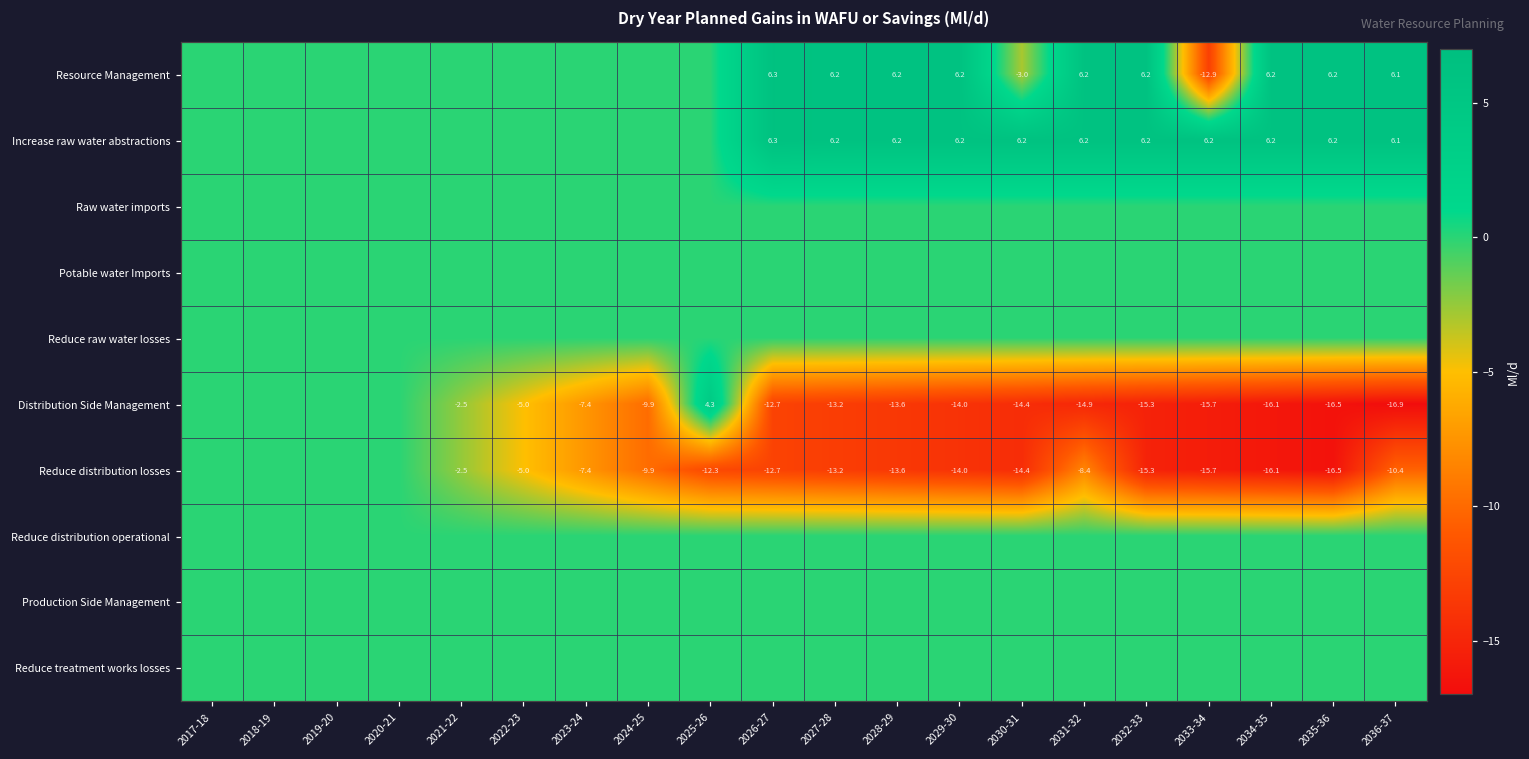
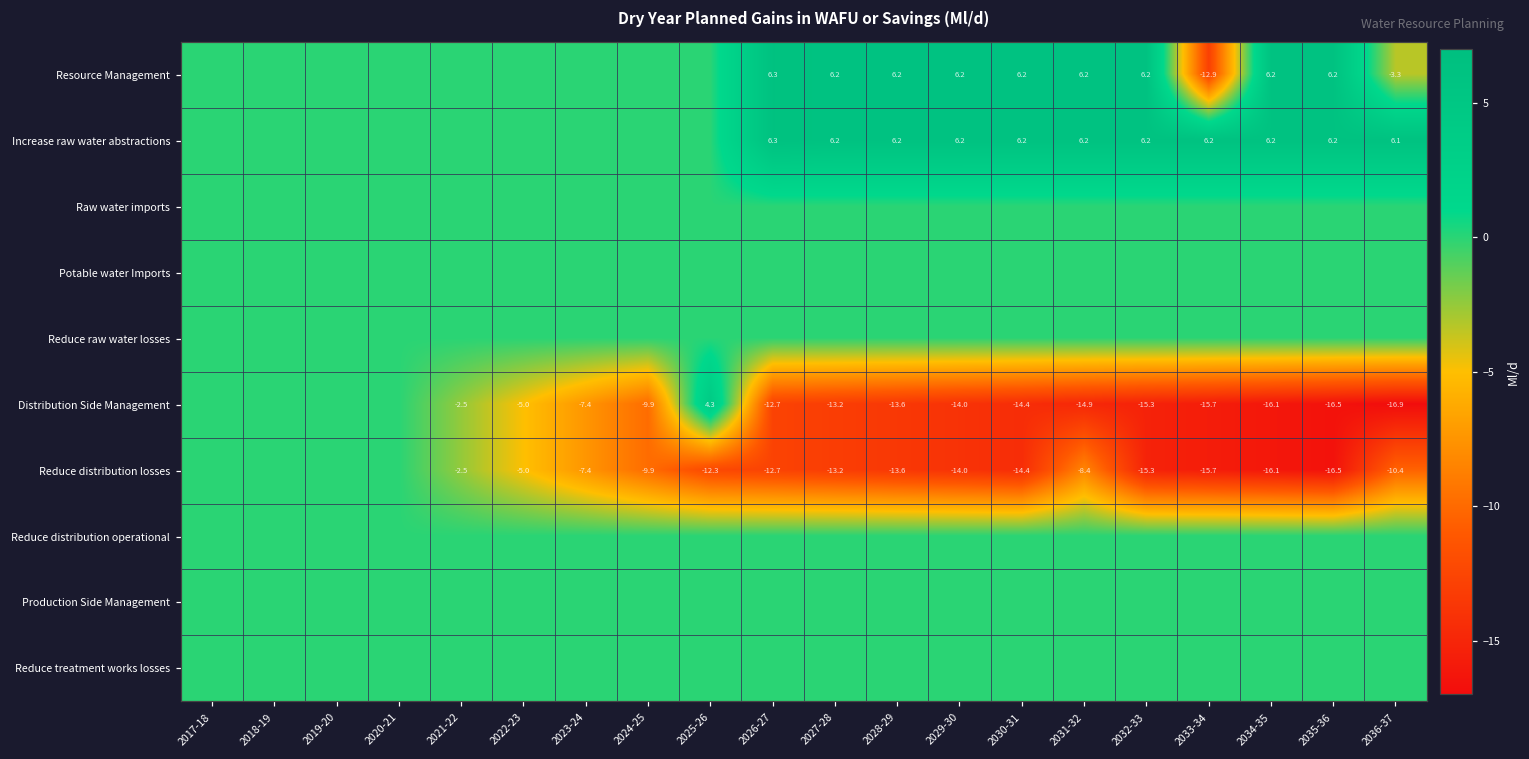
Resource Management, 2030-31: -3.0 -> 6.2
Resource Management, 2036-37: 6.1 -> -3.3
